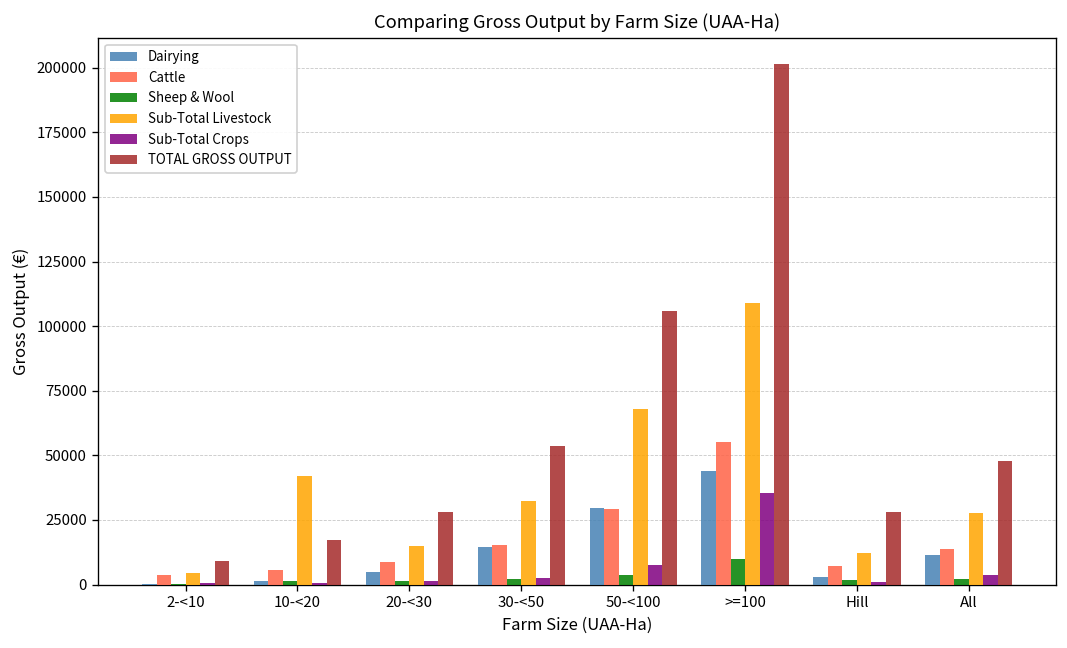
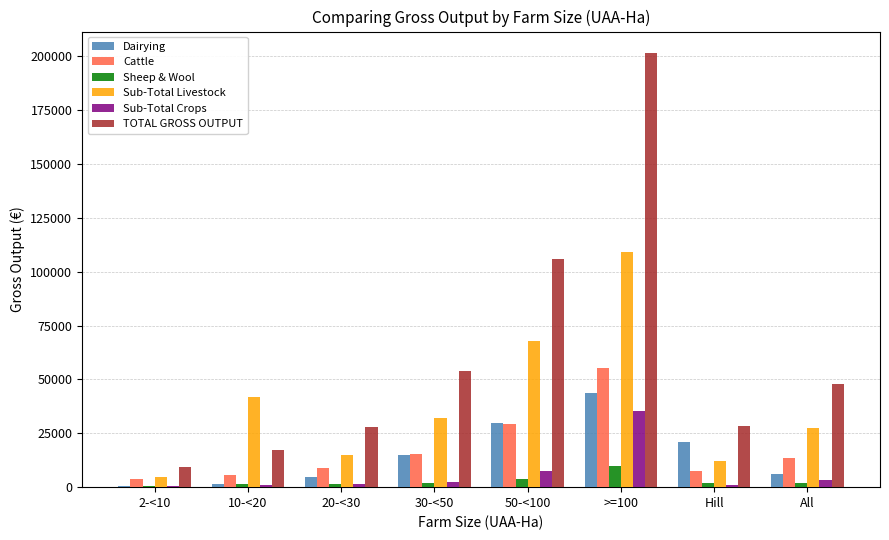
Dairying, Hill: 3000 -> 21000
Dairying, All: 12000 -> 6000
